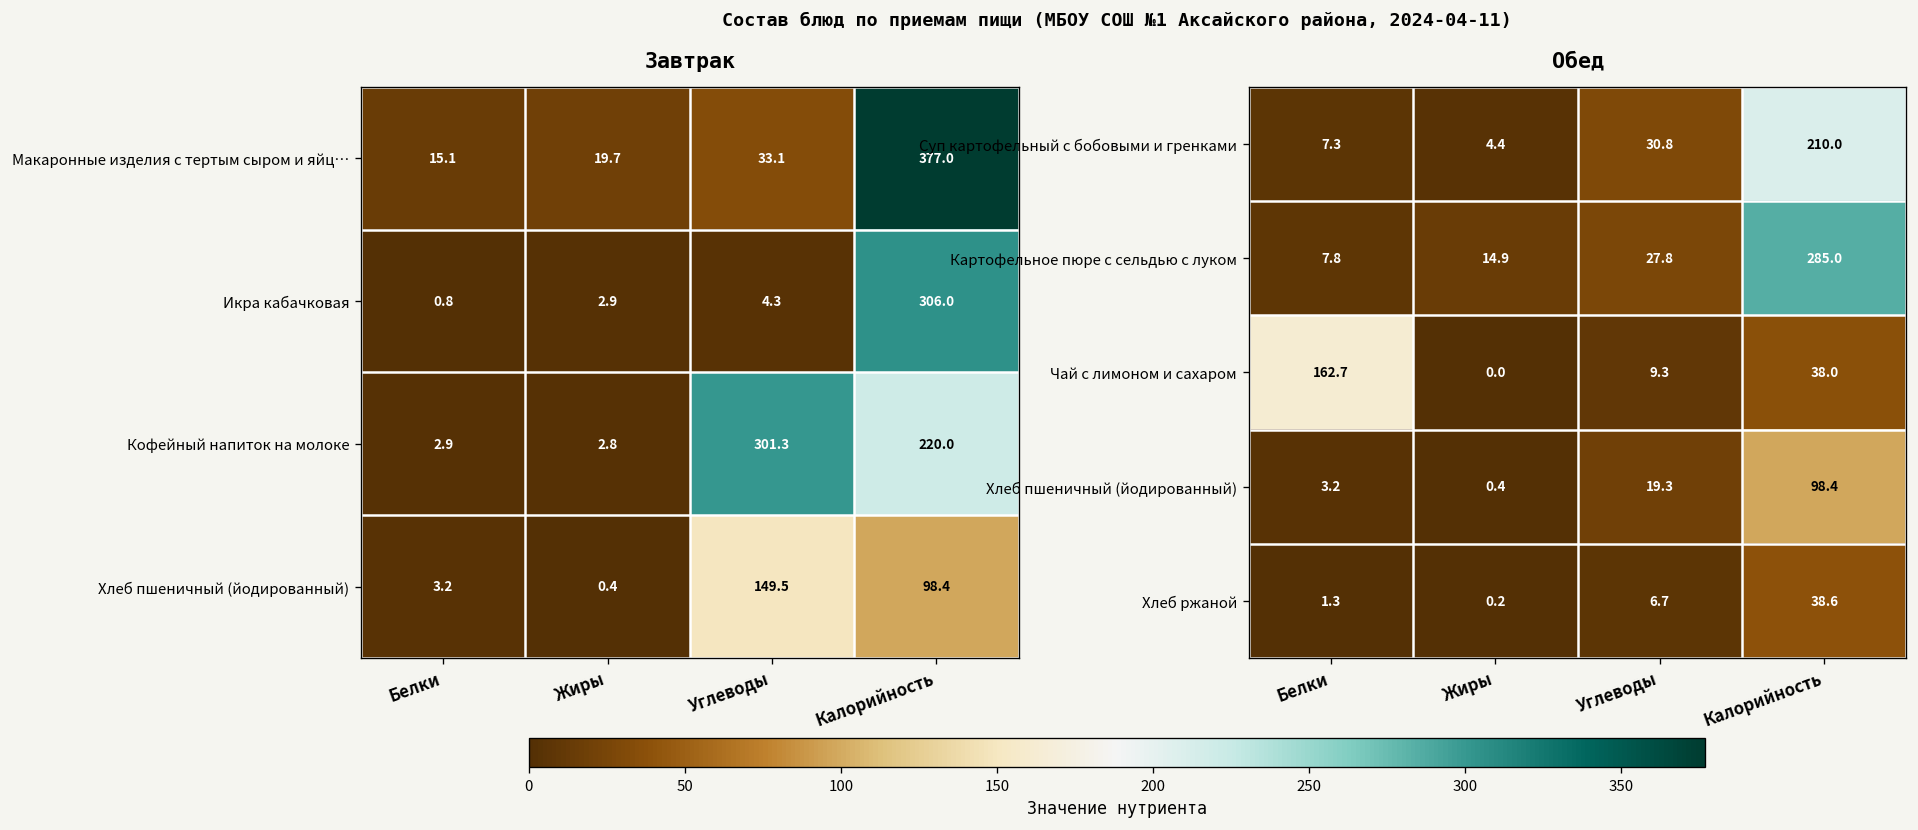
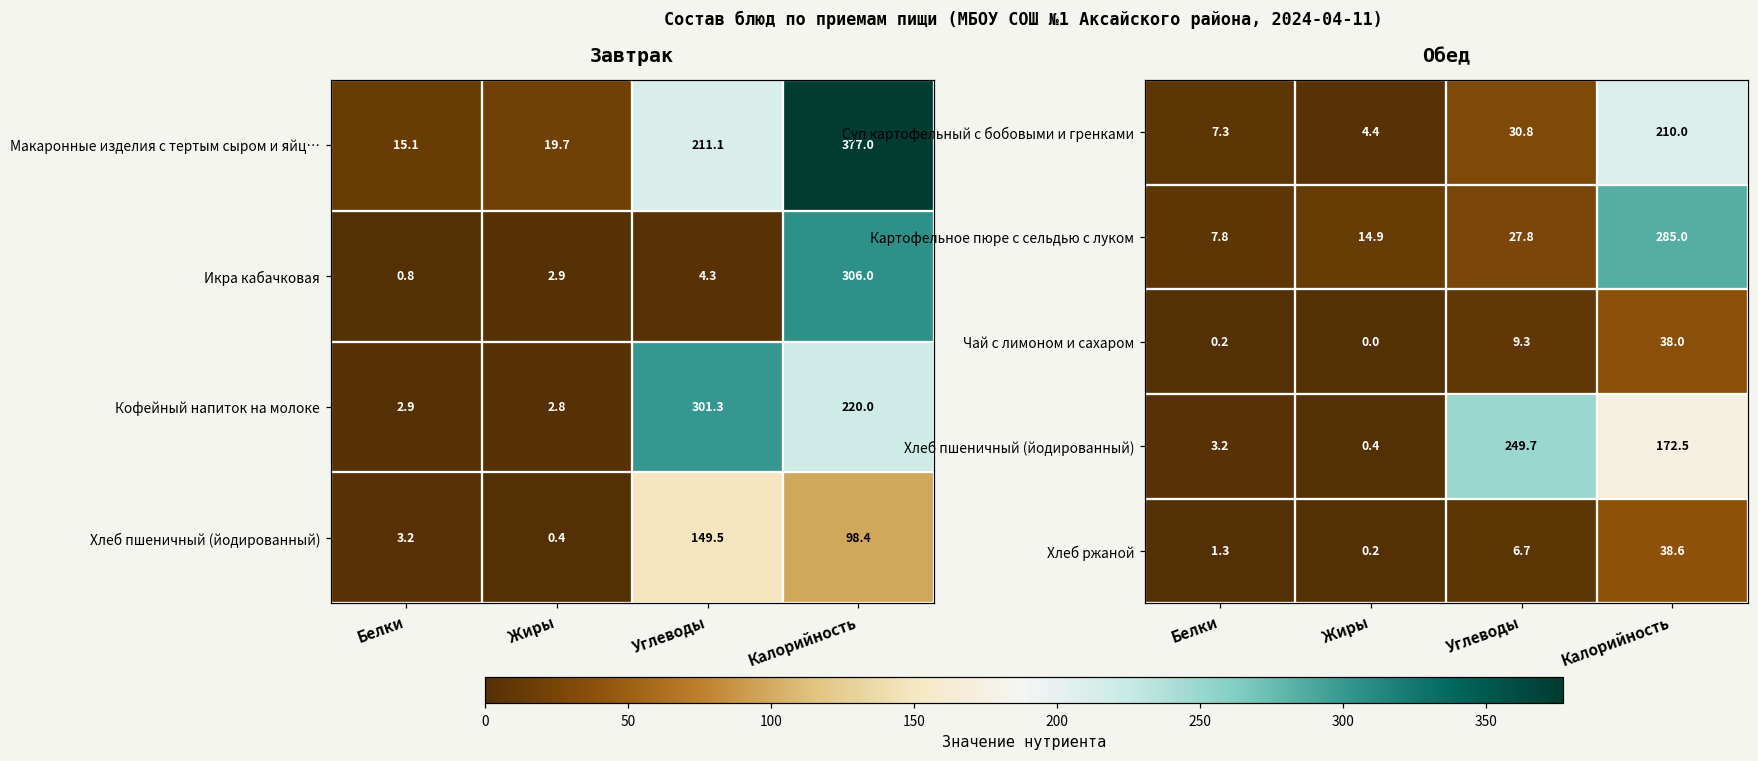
Завтрак, Макаронные изделия с тертым сыром и яйц…, Углеводы: 33.1 -> 211.1
Обед, Чай с лимоном и сахаром, Белки: 162.7 -> 0.2
Обед, Хлеб пшеничный (йодированный), Углеводы: 19.3 -> 249.7
Обед, Хлеб пшеничный (йодированный), Калорийность: 98.4 -> 172.5
